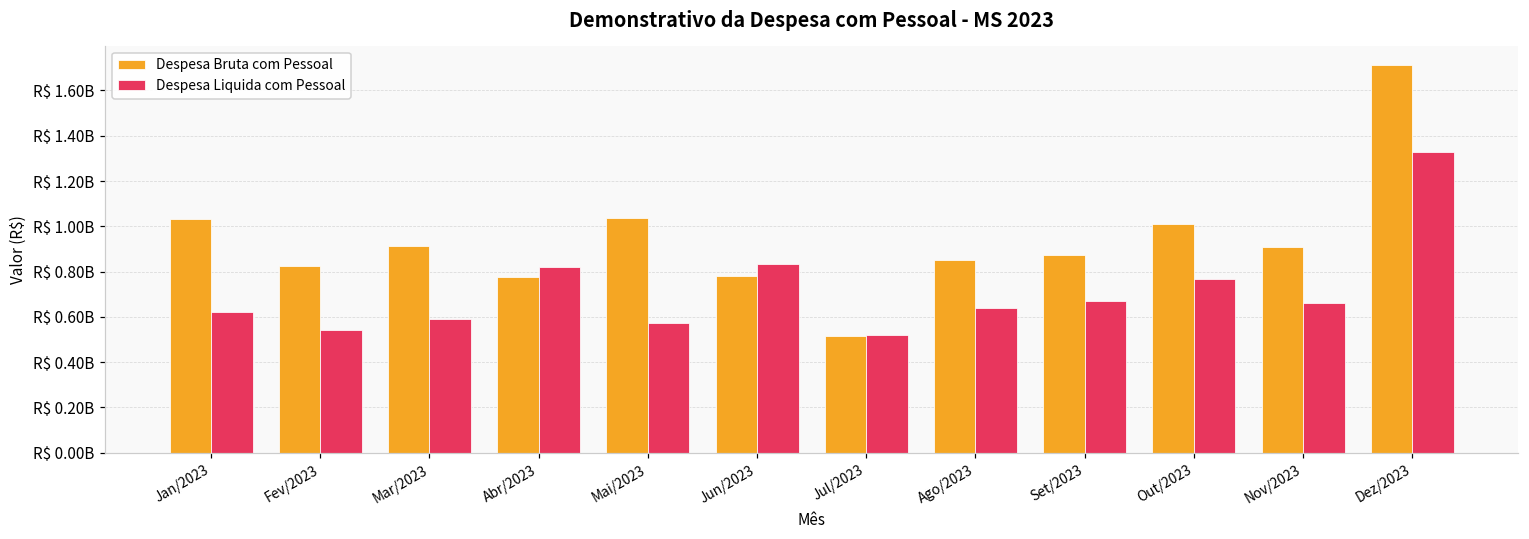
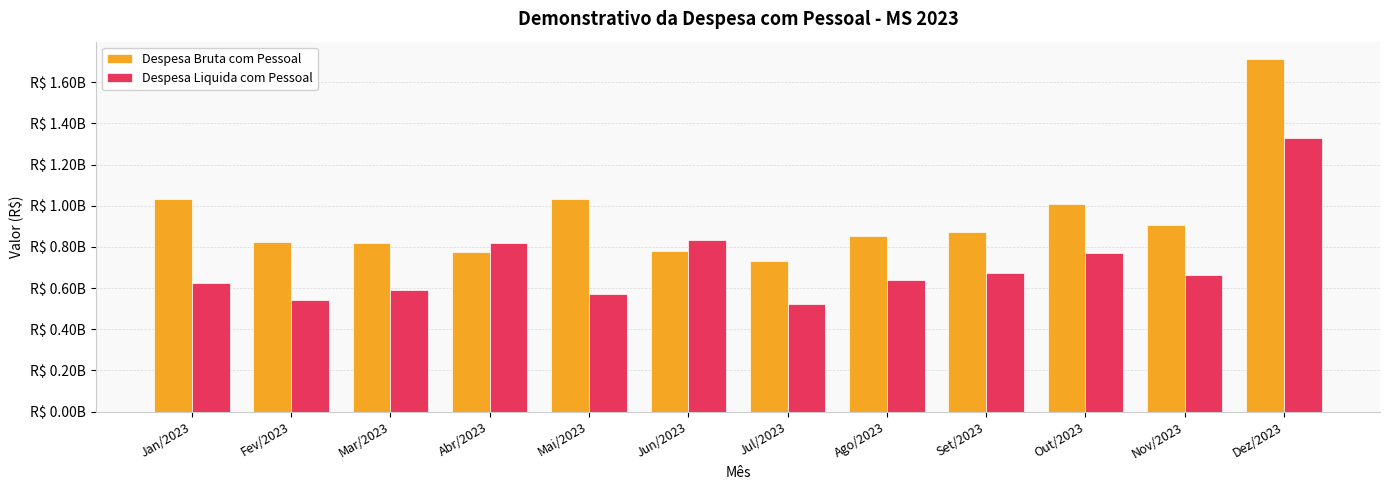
Despesa Bruta com Pessoal, Mar/2023: R$ 910000000 -> R$ 820000000
Despesa Bruta com Pessoal, Jul/2023: R$ 520000000 -> R$ 730000000
